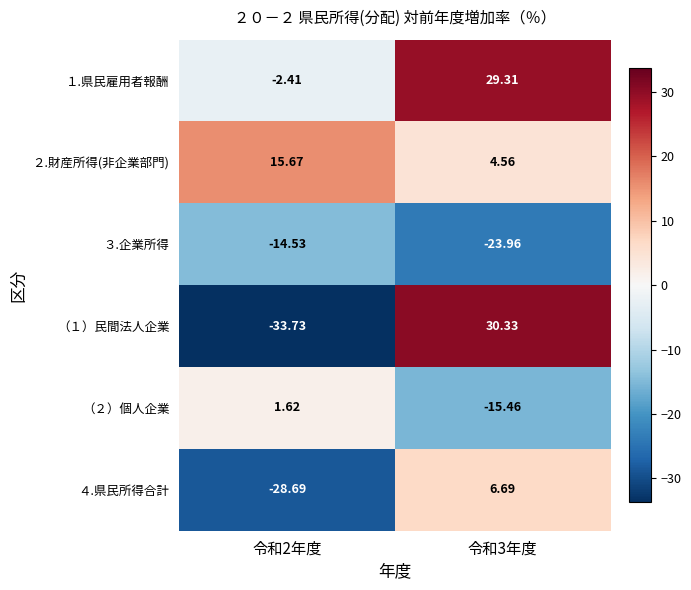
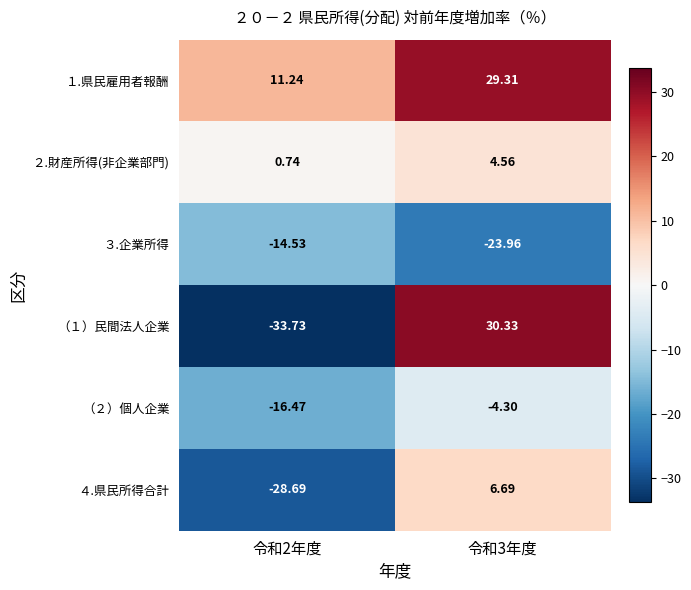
１.県民雇用者報酬, 令和2年度: -2.41 -> 11.24
２.財産所得(非企業部門), 令和2年度: 15.67 -> 0.74
（２）個人企業, 令和2年度: 1.62 -> -16.47
（２）個人企業, 令和3年度: -15.46 -> -4.30
